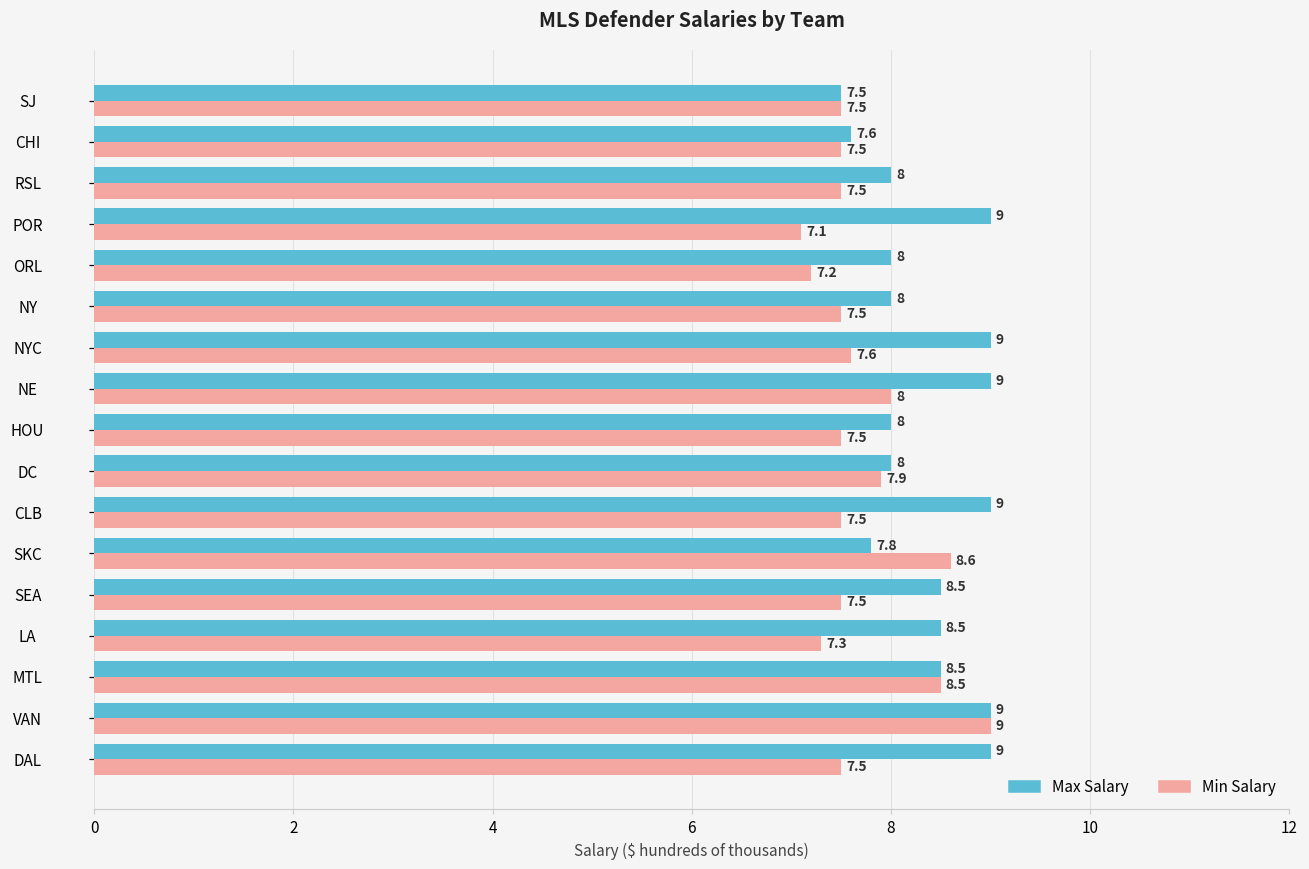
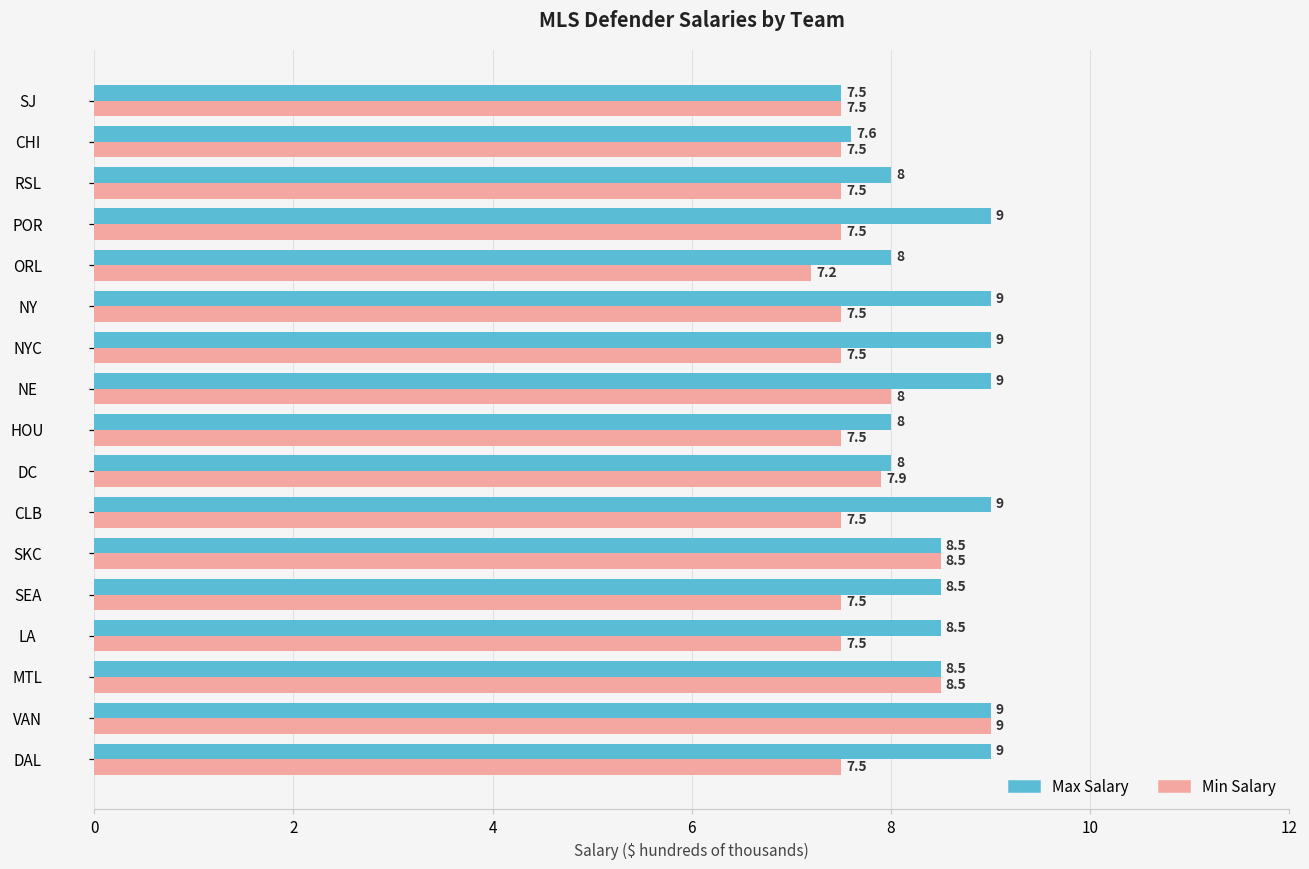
Min Salary, POR: 7.1 -> 7.5
Max Salary, NY: 8 -> 9
Min Salary, NYC: 7.6 -> 7.5
Max Salary, SKC: 7.8 -> 8.5
Min Salary, SKC: 8.6 -> 8.5
Min Salary, LA: 7.3 -> 7.5
